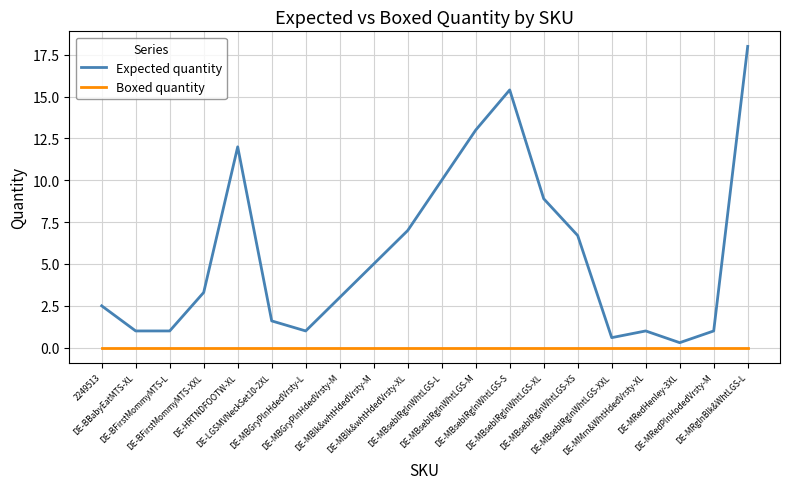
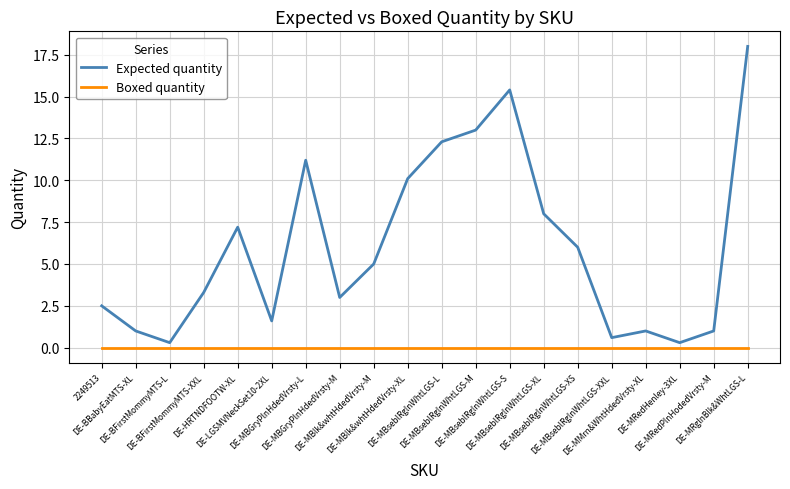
Expected quantity, DE-BFirstMommyMTS-L: 1.0 -> 0.3
Expected quantity, DE-HRTNDFOOTW-XL: 12.0 -> 7.2
Expected quantity, DE-MBGryPlnHdedVrsty-L: 1.0 -> 11.2
Expected quantity, DE-MBlk&whtHdedVrsty-XL: 7.0 -> 10.1
Expected quantity, DE-MBseblRglnWhtLGS-L: 10.0 -> 12.3
Expected quantity, DE-MBseblRglnWhtLGS-XL: 8.9 -> 8.0
Expected quantity, DE-MBseblRglnWhtLGS-XS: 6.7 -> 6.0
